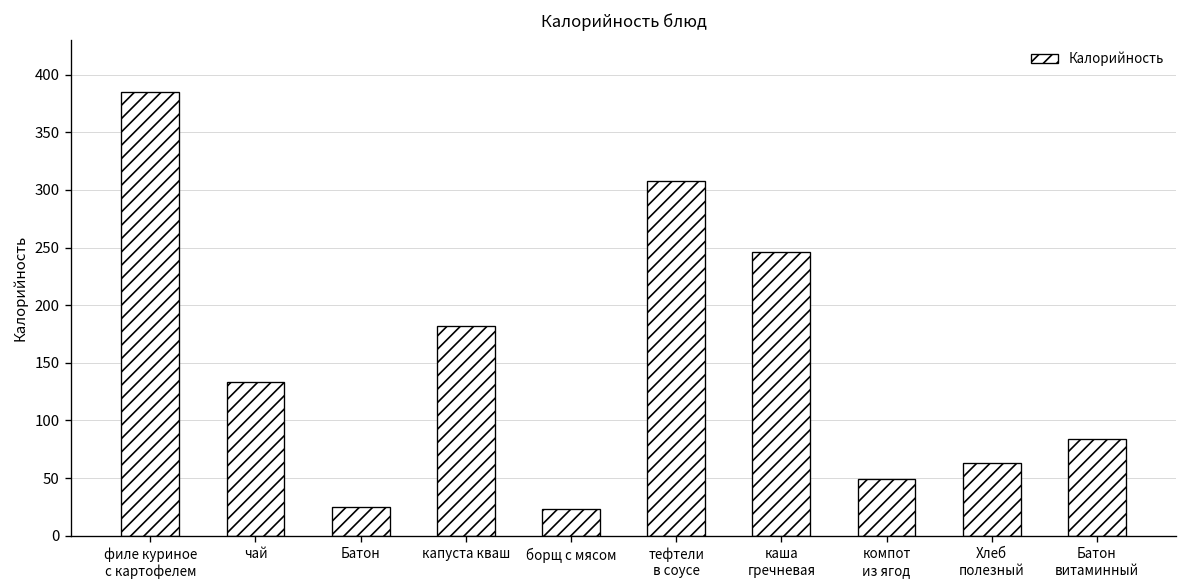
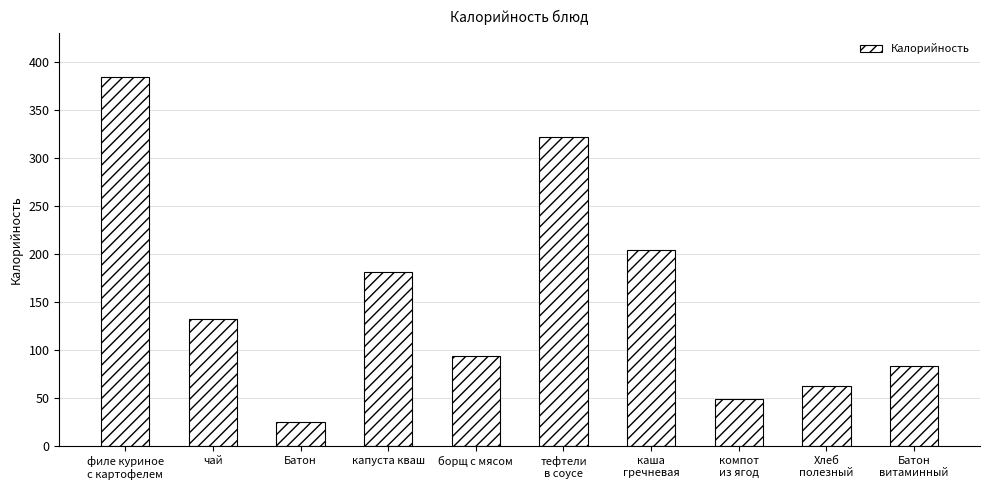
борщ с мясом: 20 -> 90
тефтели в соусе: 310 -> 320
каша гречневая: 250 -> 200
